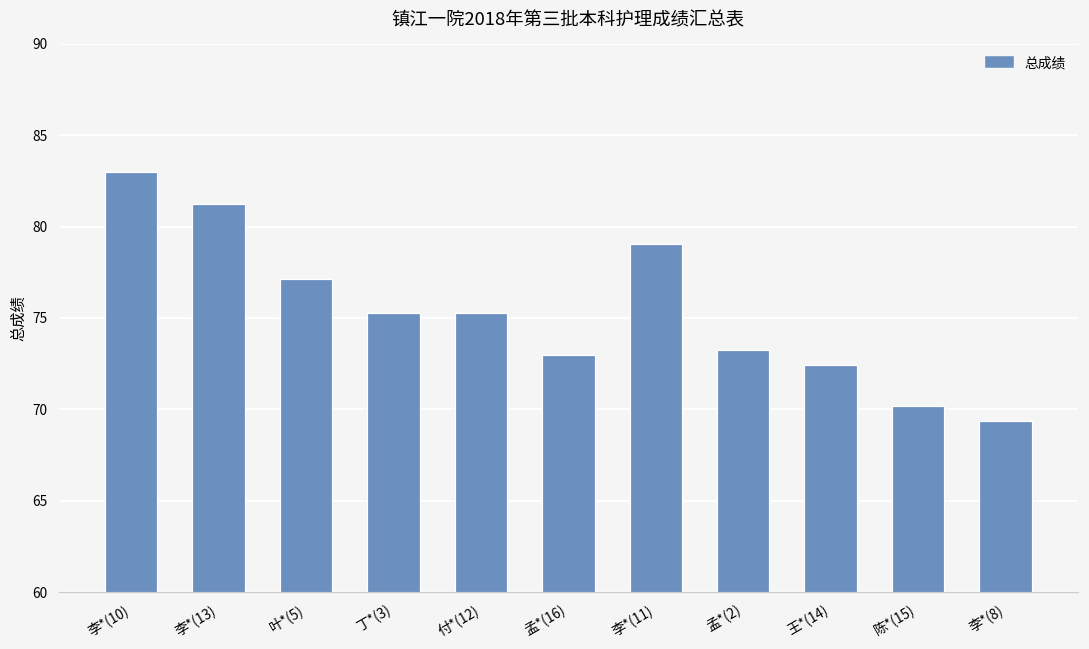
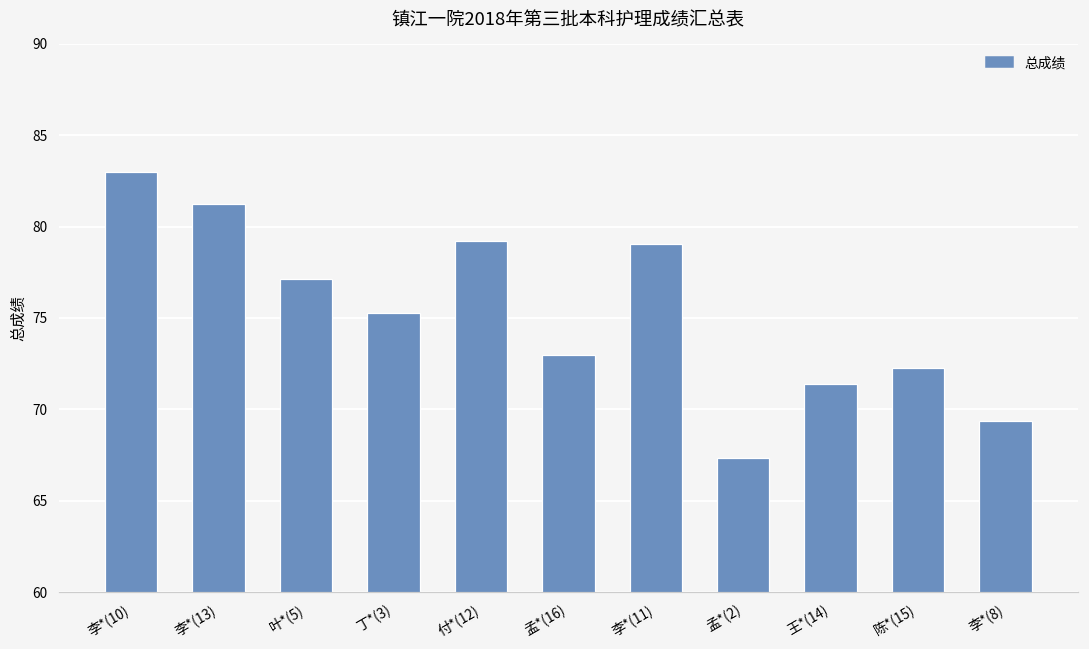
付*(12): 75.3 -> 79.2
孟*(2): 73.3 -> 67.3
王*(14): 72.4 -> 71.4
陈*(15): 70.2 -> 72.3
